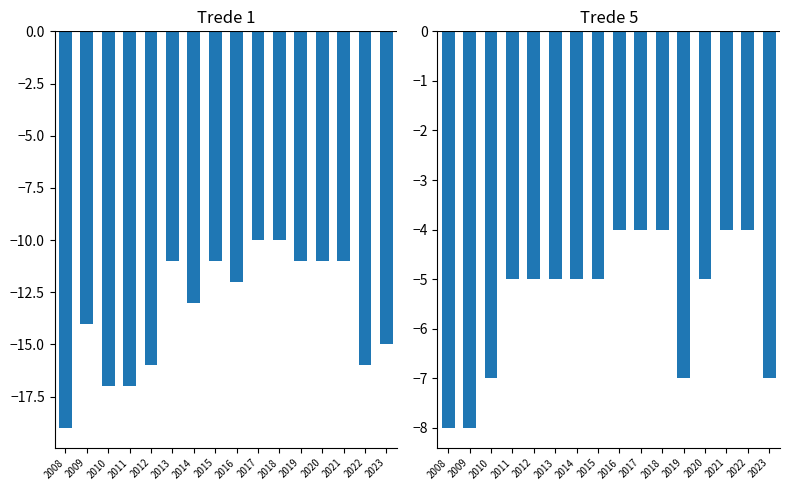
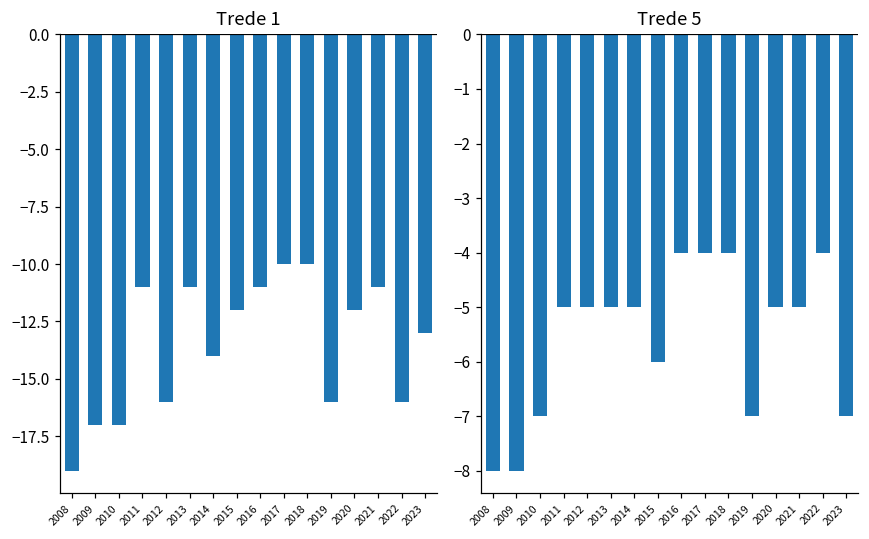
Trede 1, 2009: -14.0 -> -17.0
Trede 1, 2011: -17.0 -> -11.0
Trede 1, 2014: -13.0 -> -14.0
Trede 1, 2015: -11.0 -> -12.0
Trede 1, 2016: -12.0 -> -11.0
Trede 1, 2019: -11.0 -> -16.0
Trede 1, 2020: -11.0 -> -12.0
Trede 1, 2023: -15.0 -> -13.0
Trede 5, 2015: -5.0 -> -6.0
Trede 5, 2021: -4.0 -> -5.0
